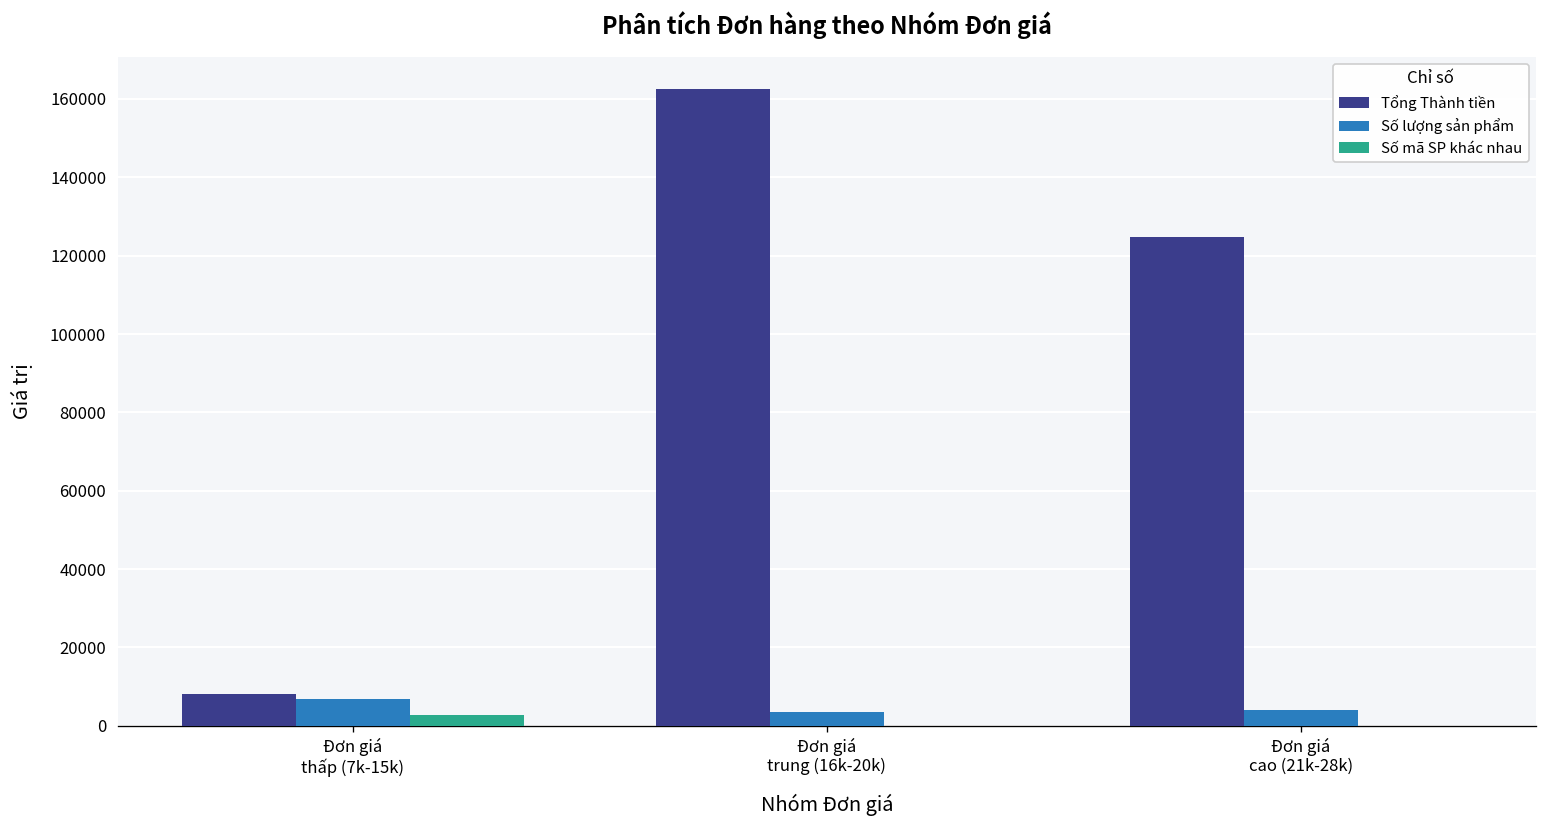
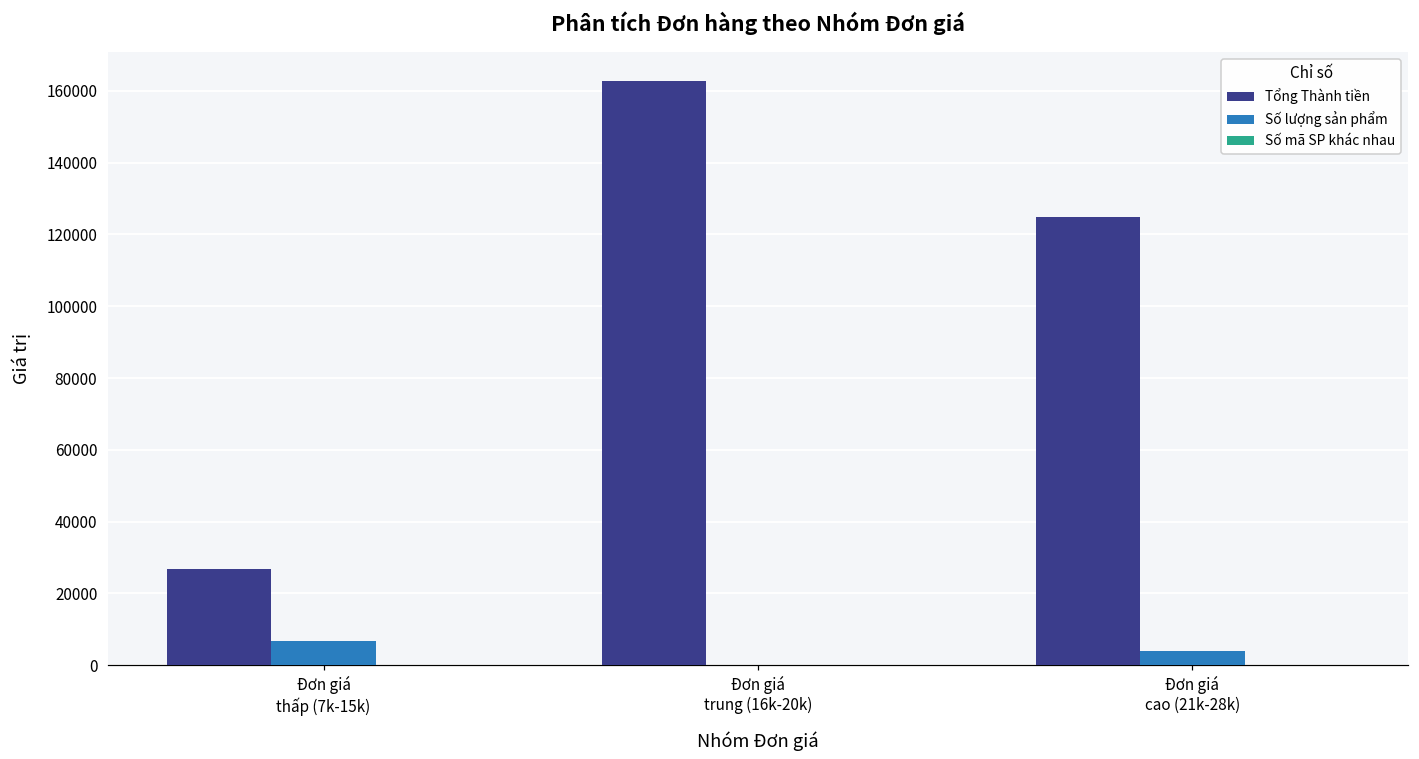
Tổng Thành tiền, Đơn giá thấp (7k-15k): 8000 -> 27000
Số mã SP khác nhau, Đơn giá thấp (7k-15k): 3000 -> 0
Số lượng sản phẩm, Đơn giá trung (16k-20k): 4000 -> 0
